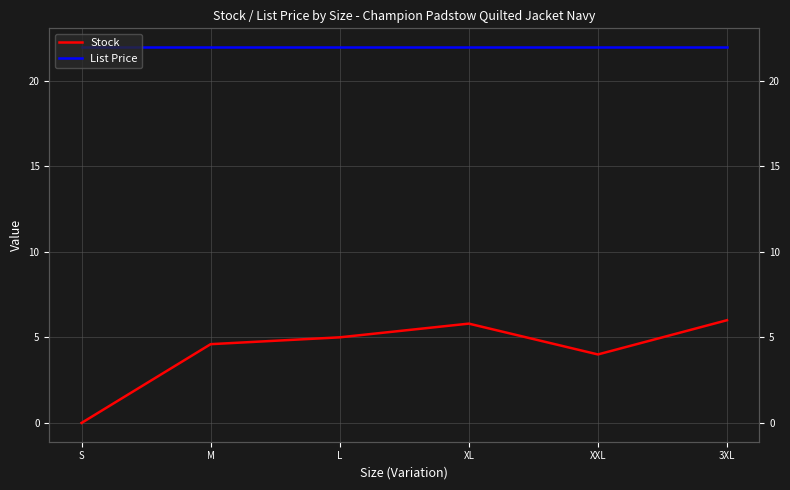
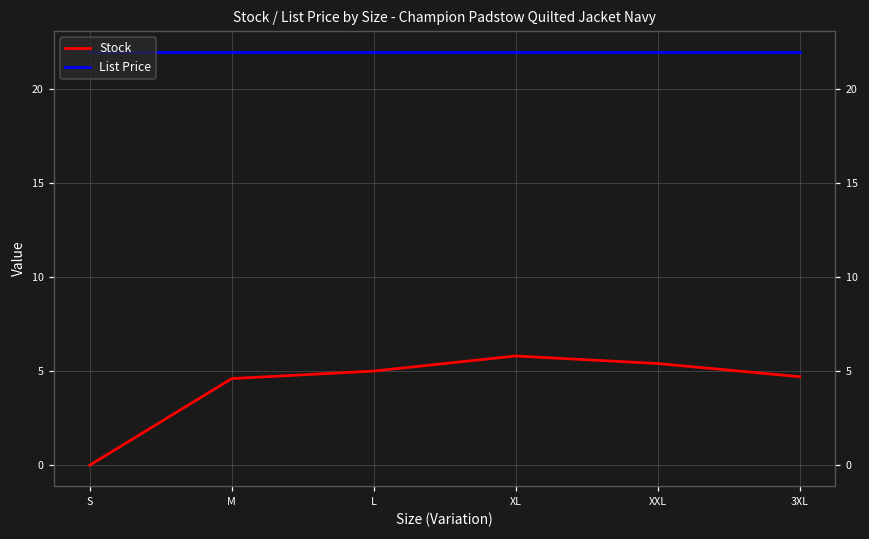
Stock, XXL: 4.0 -> 5.4
Stock, 3XL: 6.0 -> 4.7
